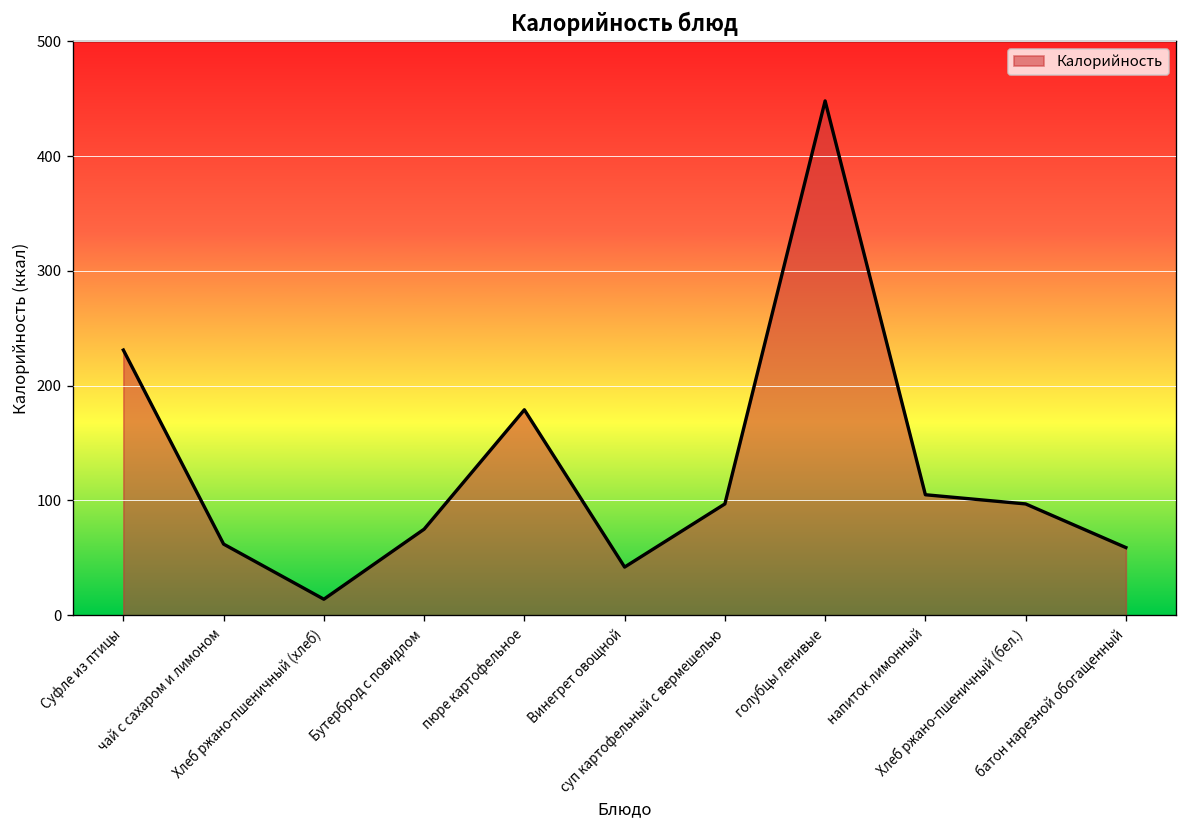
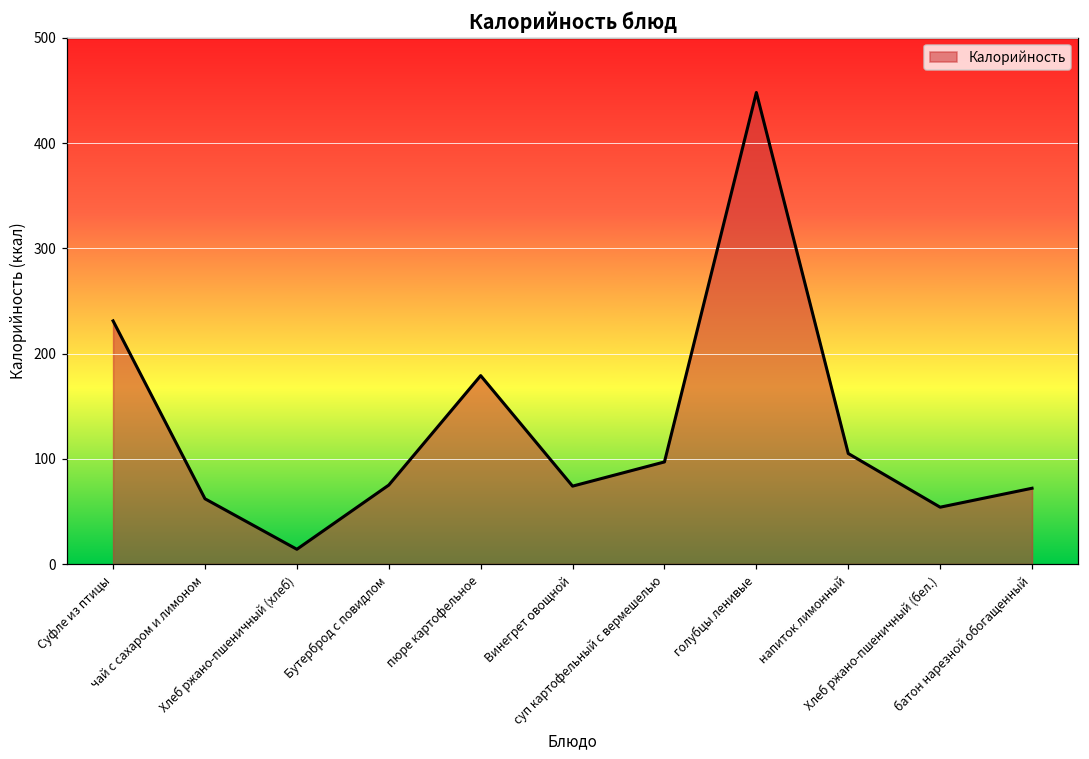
Винегрет овощной: 40 -> 70
Хлеб ржано-пшеничный (бел.): 100 -> 50
батон нарезной обогащенный: 60 -> 70
